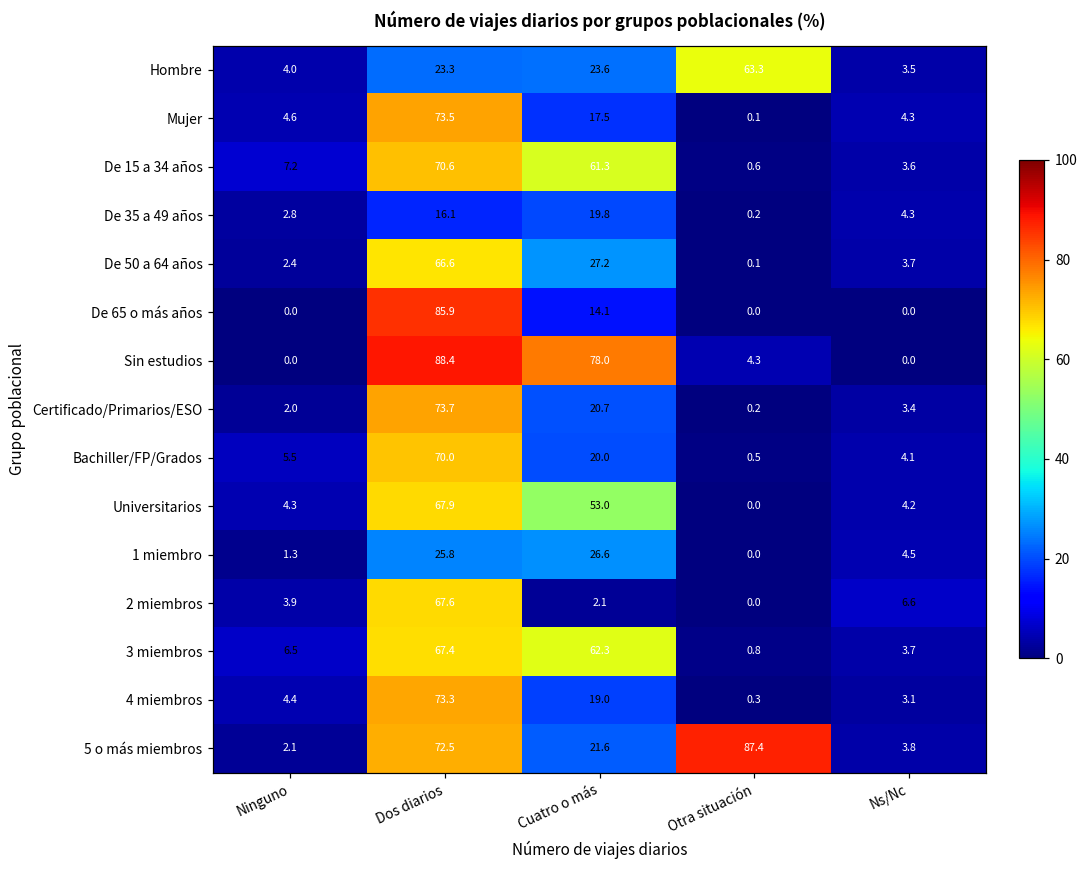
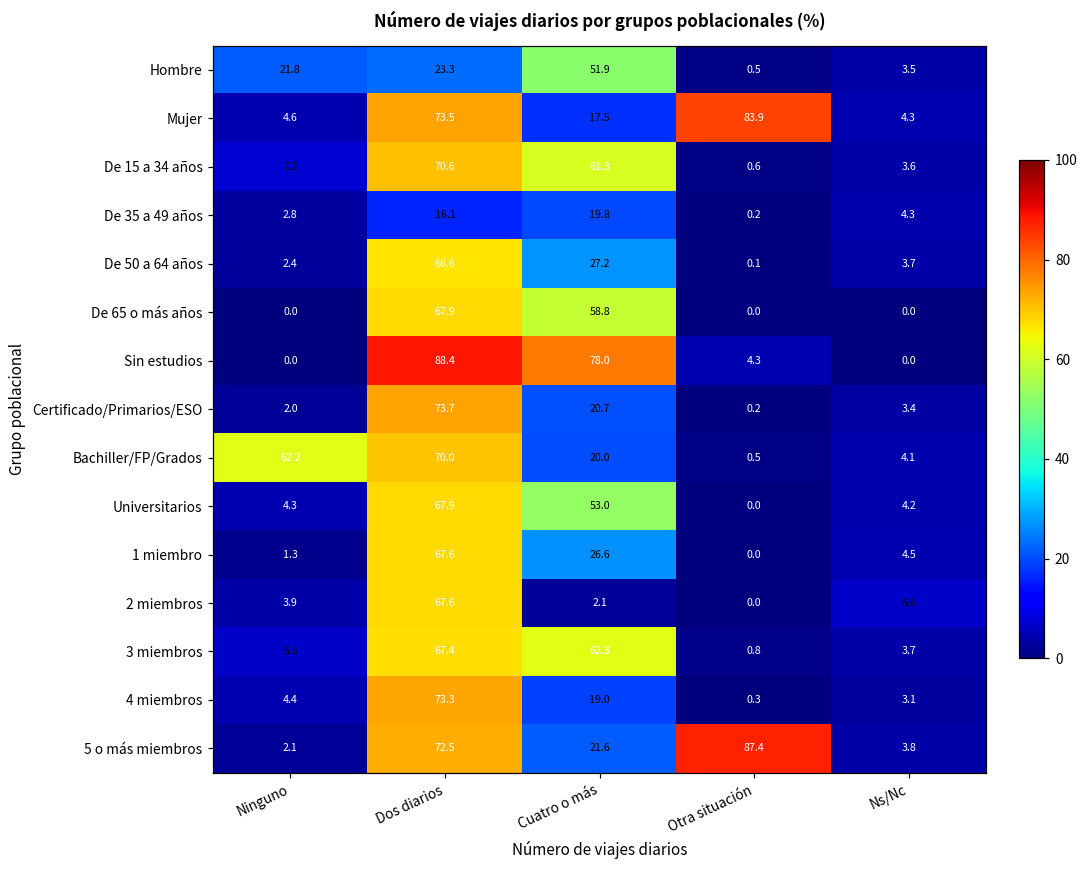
Hombre, Ninguno: 4.0 -> 21.8
Hombre, Cuatro o más: 23.6 -> 51.9
Hombre, Otra situación: 63.3 -> 0.5
Mujer, Otra situación: 0.1 -> 83.9
De 65 o más años, Dos diarios: 85.9 -> 67.9
De 65 o más años, Cuatro o más: 14.1 -> 58.8
Bachiller/FP/Grados, Ninguno: 5.5 -> 62.2
1 miembro, Dos diarios: 25.8 -> 67.6
